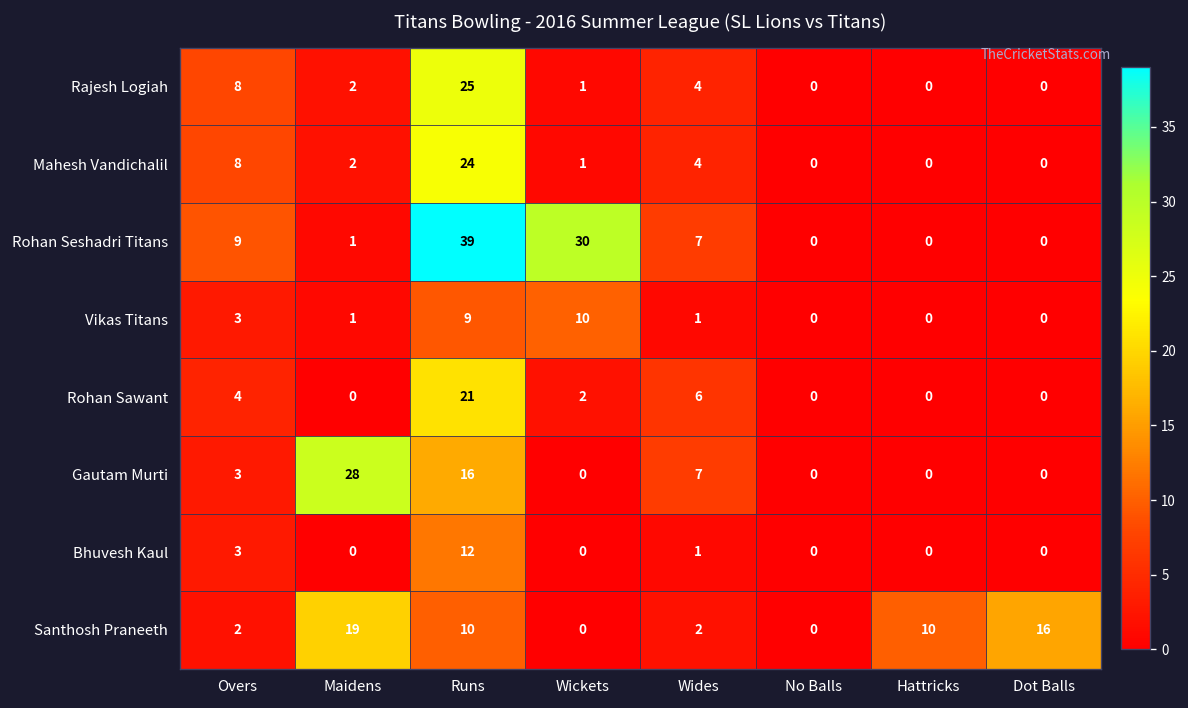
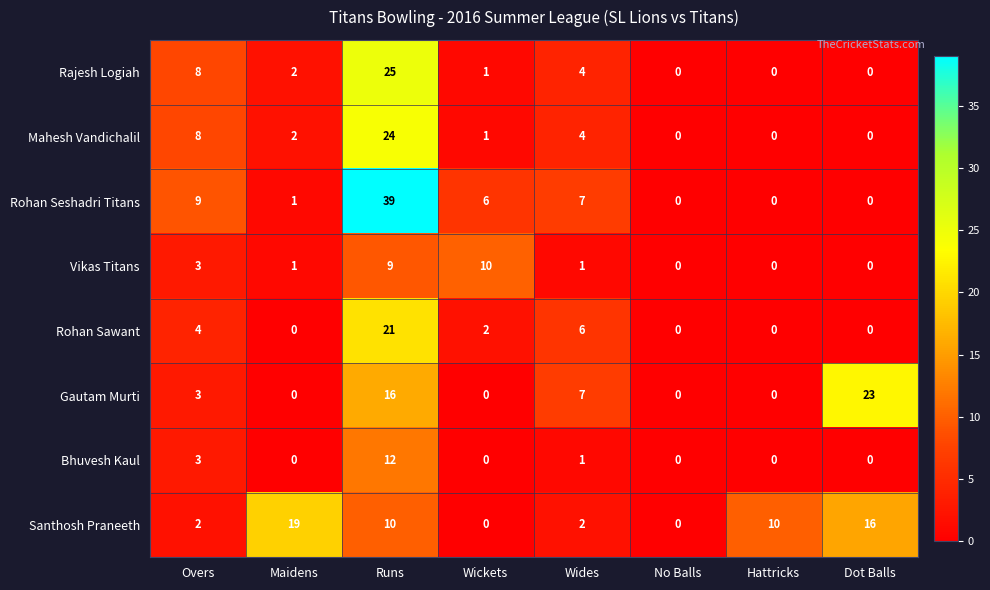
Rohan Seshadri Titans, Wickets: 30 -> 6
Gautam Murti, Maidens: 28 -> 0
Gautam Murti, Dot Balls: 0 -> 23
